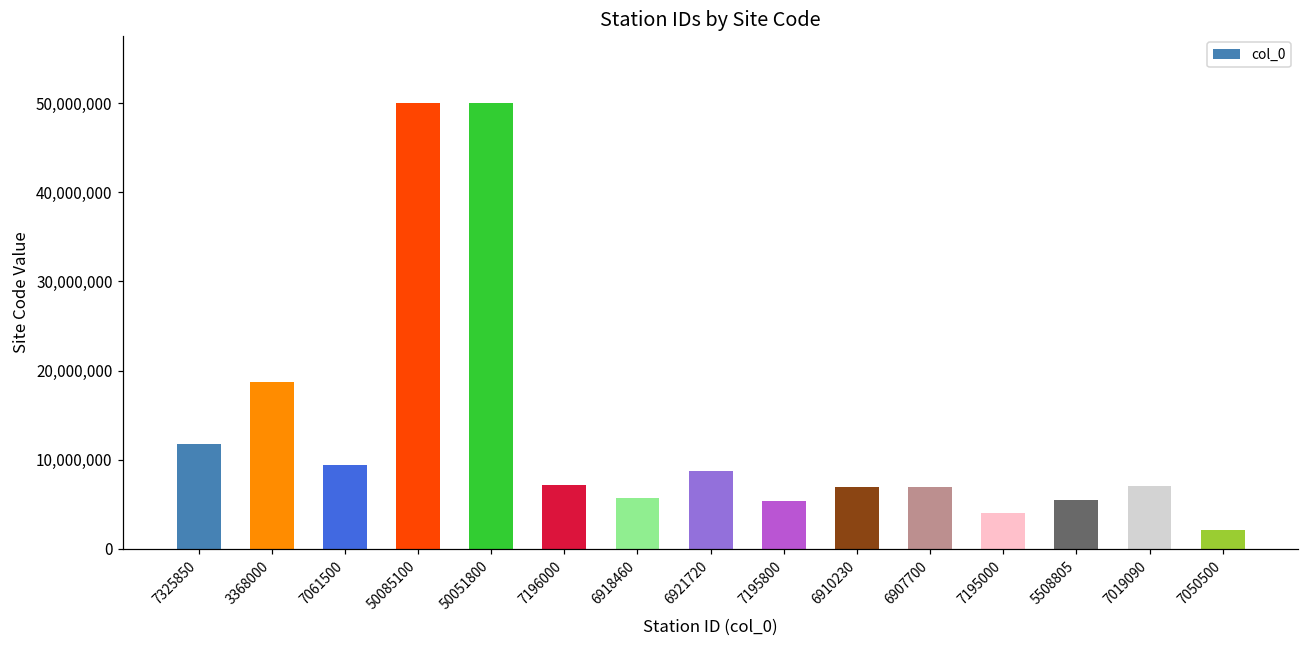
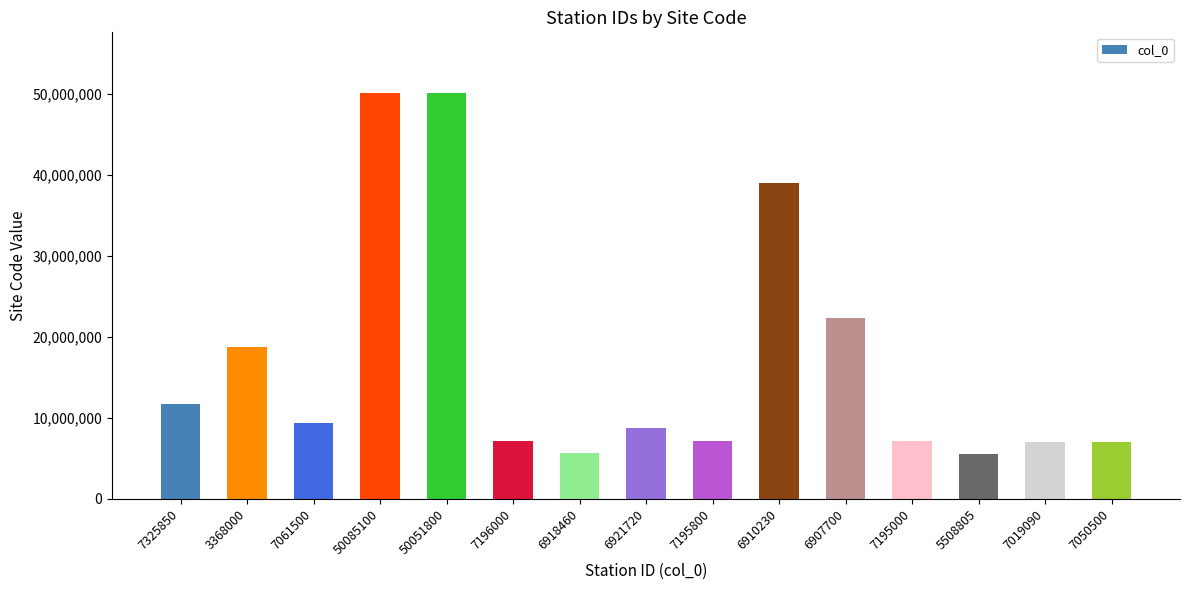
7195800: 5,000,000 -> 7,000,000
6910230: 7,000,000 -> 39,000,000
6907700: 7,000,000 -> 22,000,000
7195000: 4,000,000 -> 7,000,000
7050500: 2,000,000 -> 7,000,000
